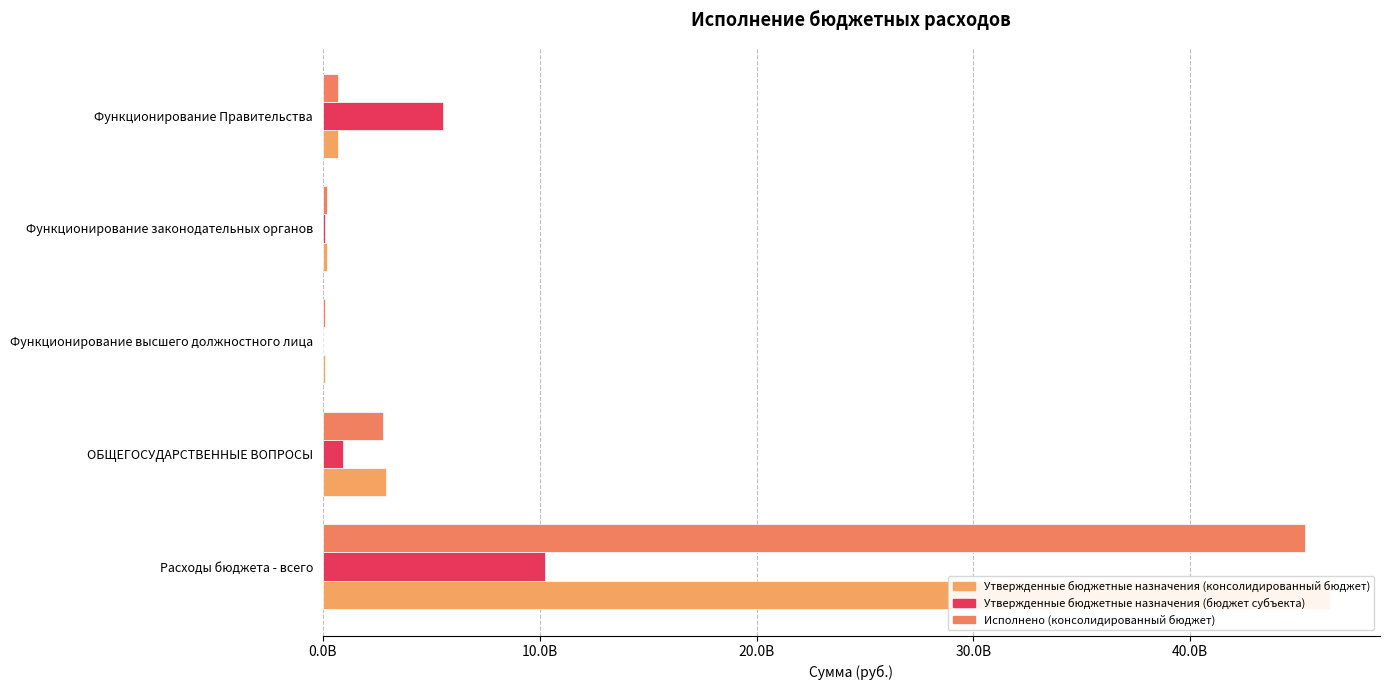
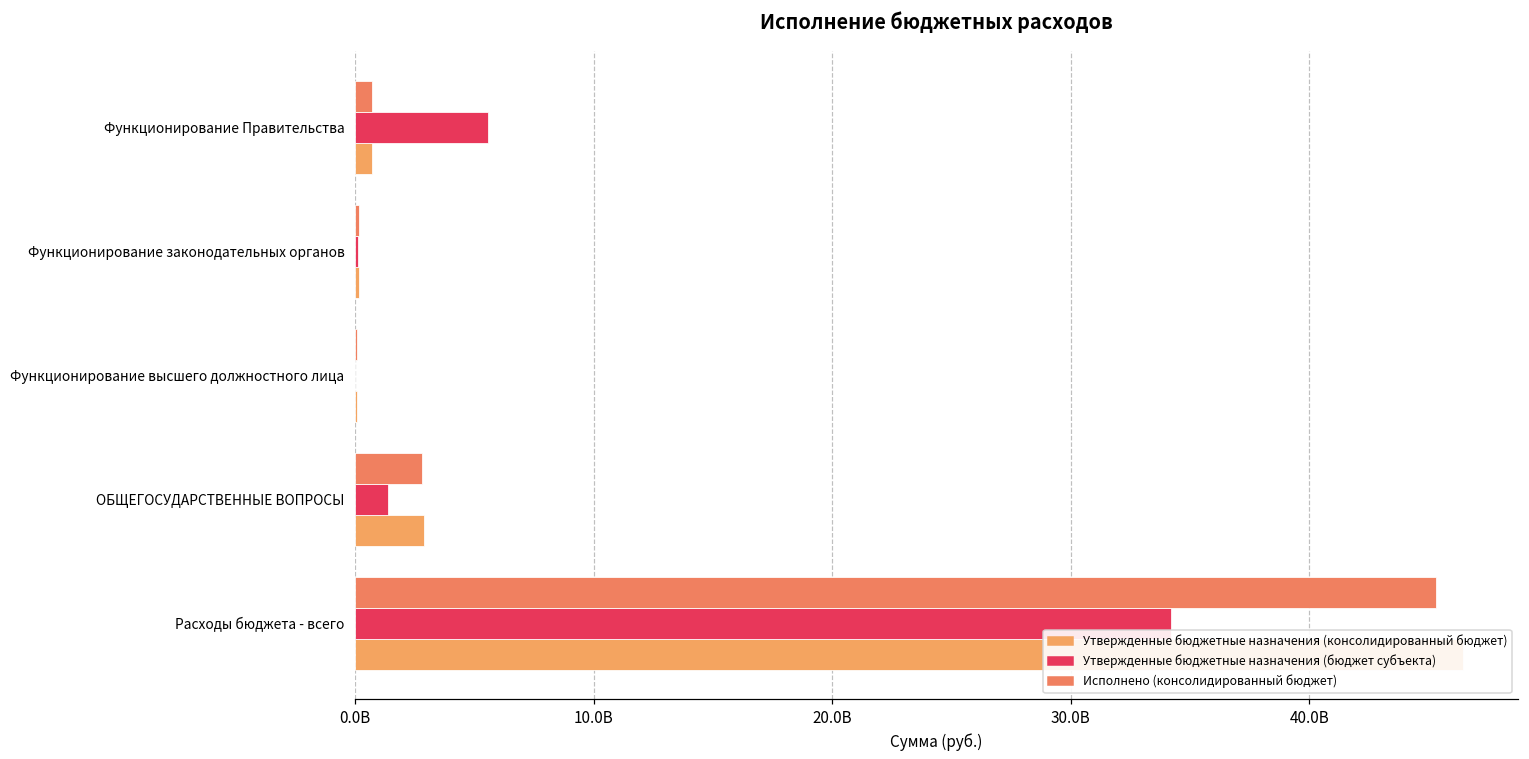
Утвержденные бюджетные назначения (бюджет субъекта), ОБЩЕГОСУДАРСТВЕННЫЕ ВОПРОСЫ: 1000000000 -> 1400000000
Утвержденные бюджетные назначения (бюджет субъекта), Расходы бюджета - всего: 10300000000 -> 34200000000
